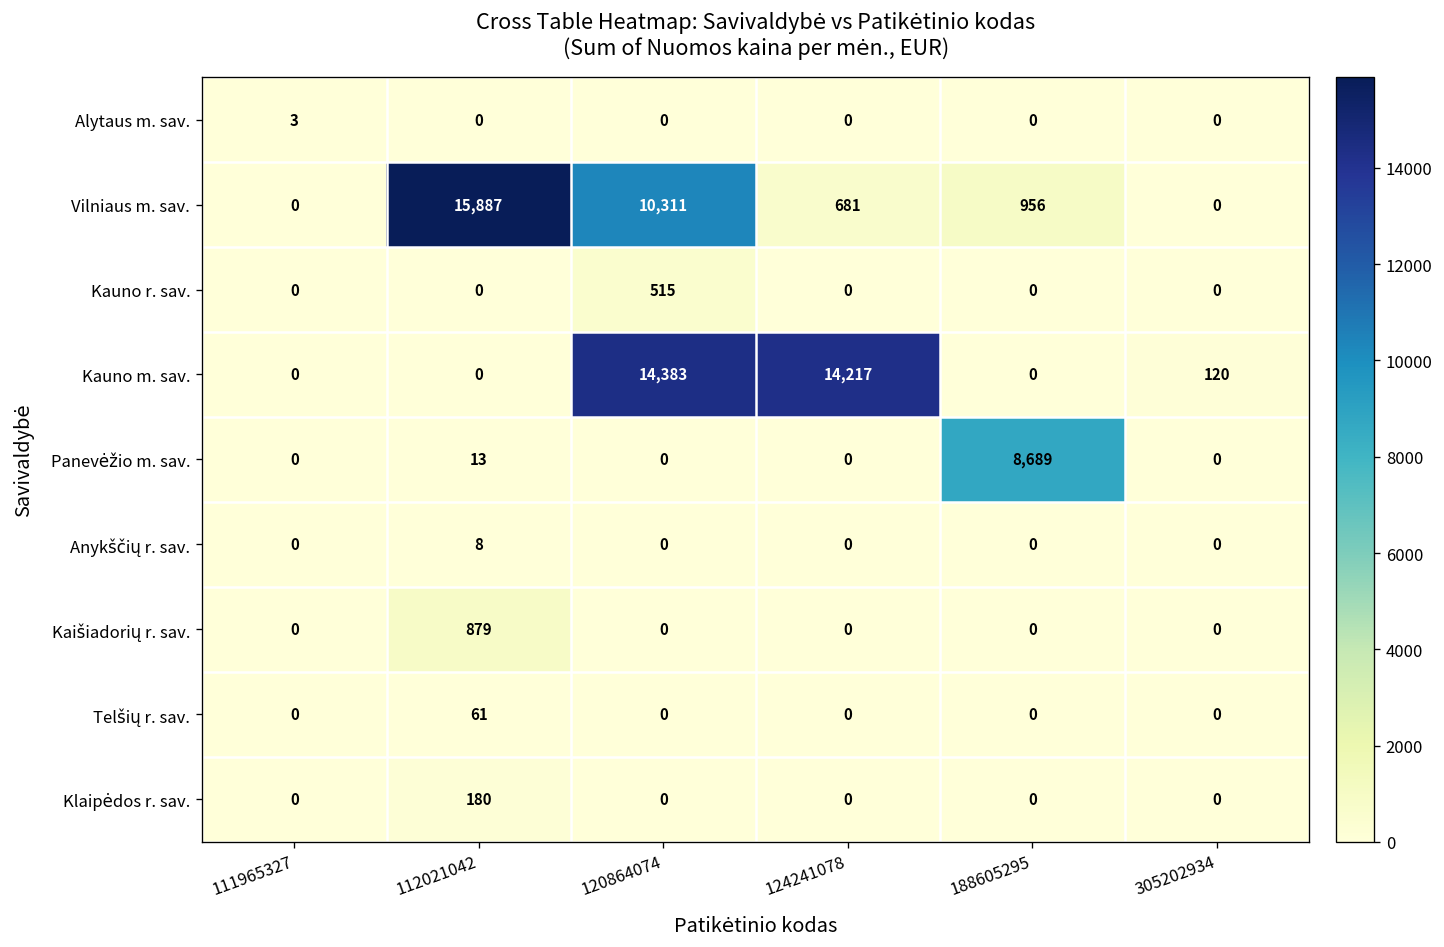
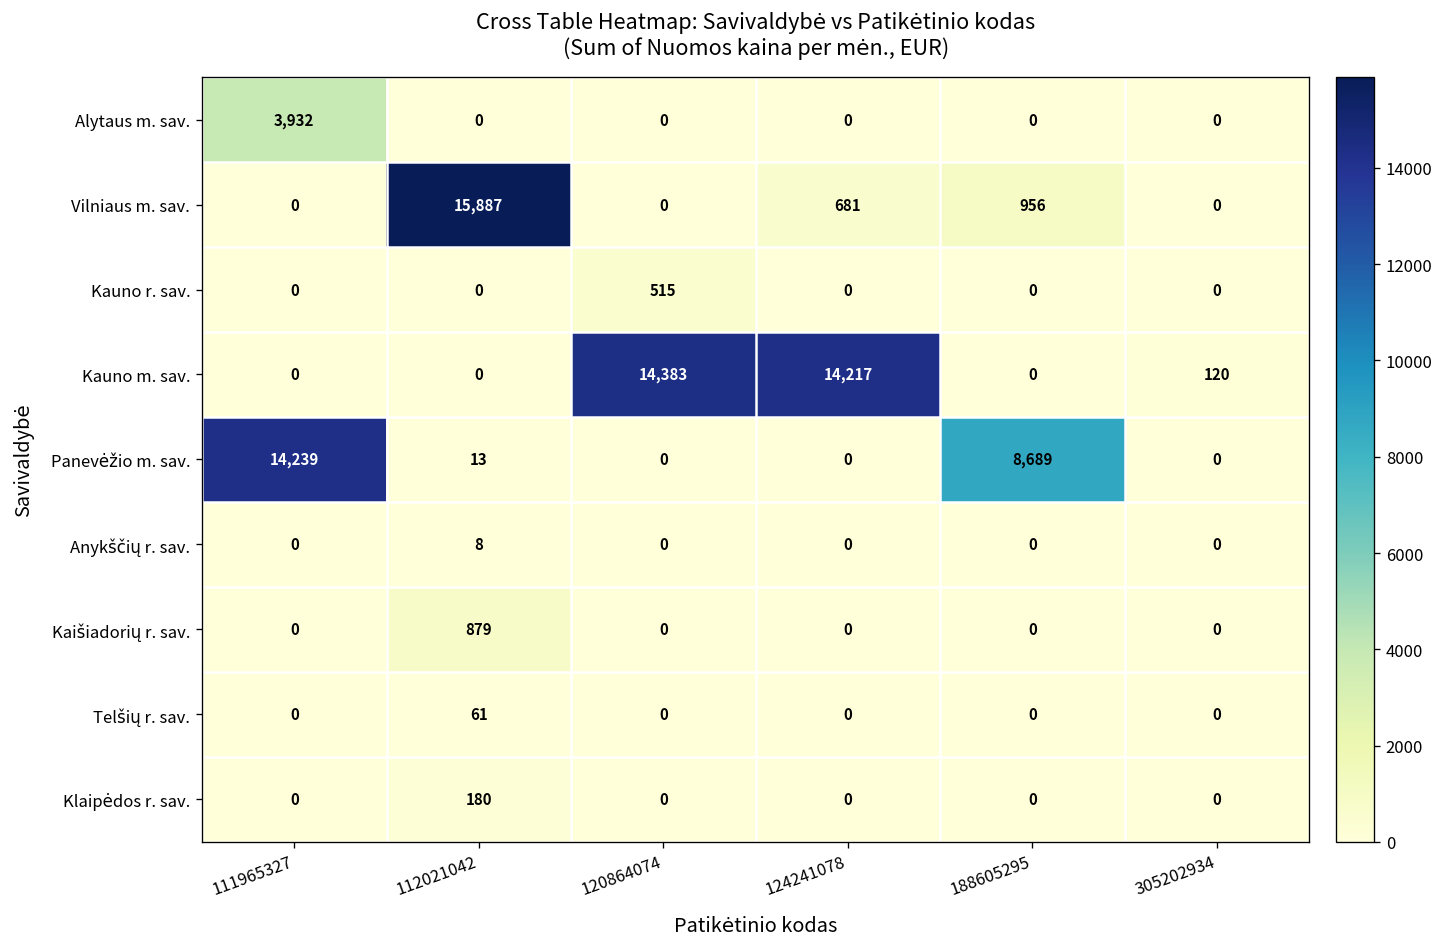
Alytaus m. sav., 111965327: 3 -> 3,932
Vilniaus m. sav., 120864074: 10,311 -> 0
Panevėžio m. sav., 111965327: 0 -> 14,239
